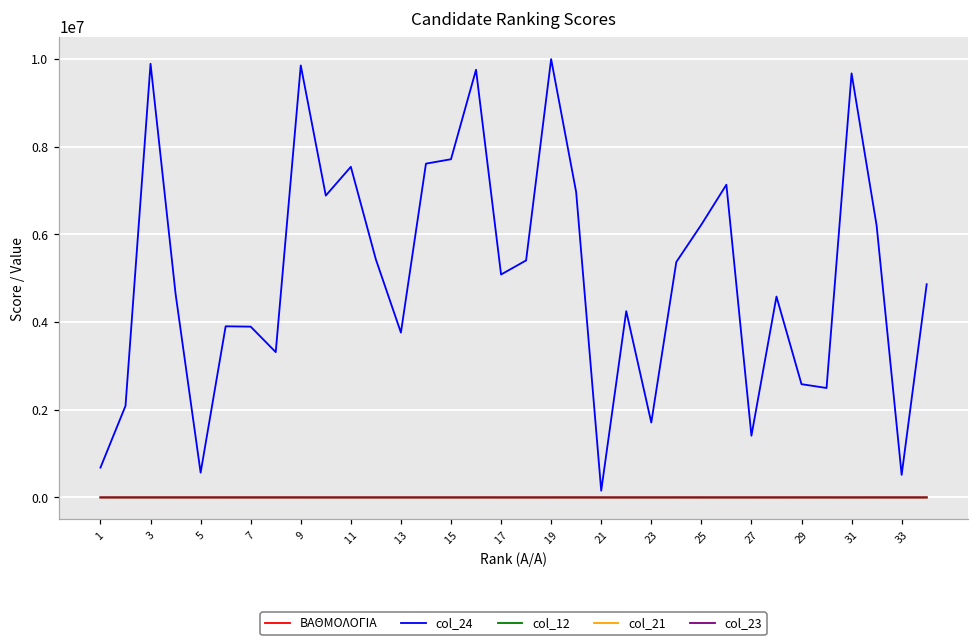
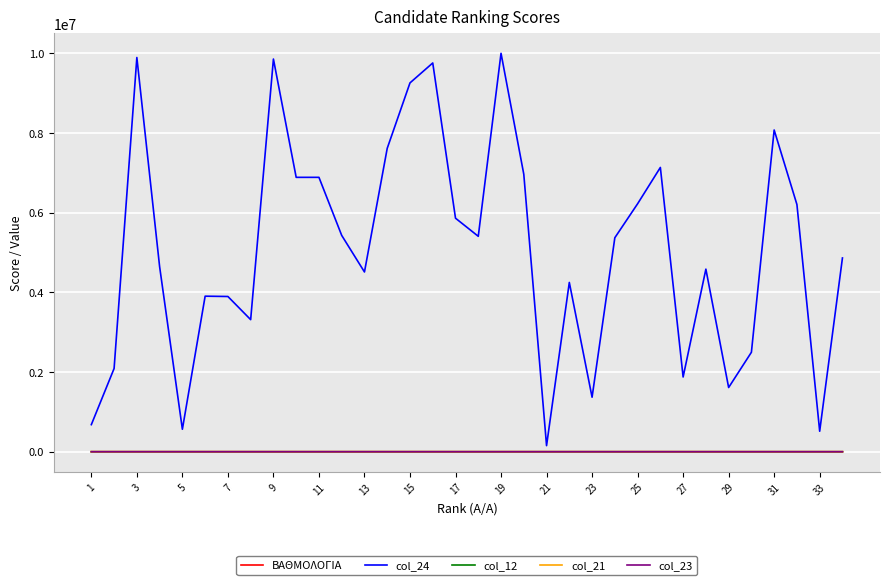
col_24, 11: 7500000 -> 6900000
col_24, 13: 3800000 -> 4500000
col_24, 15: 7700000 -> 9300000
col_24, 17: 5100000 -> 5900000
col_24, 23: 1700000 -> 1400000
col_24, 27: 1400000 -> 1900000
col_24, 29: 2600000 -> 1600000
col_24, 31: 9700000 -> 8100000
